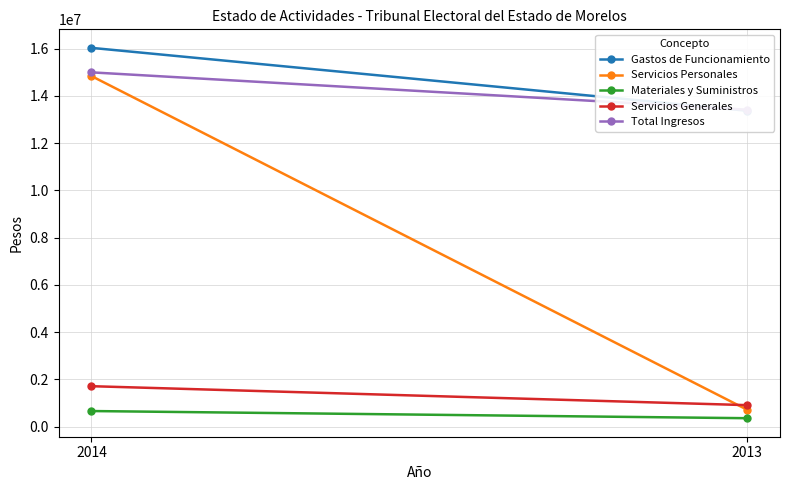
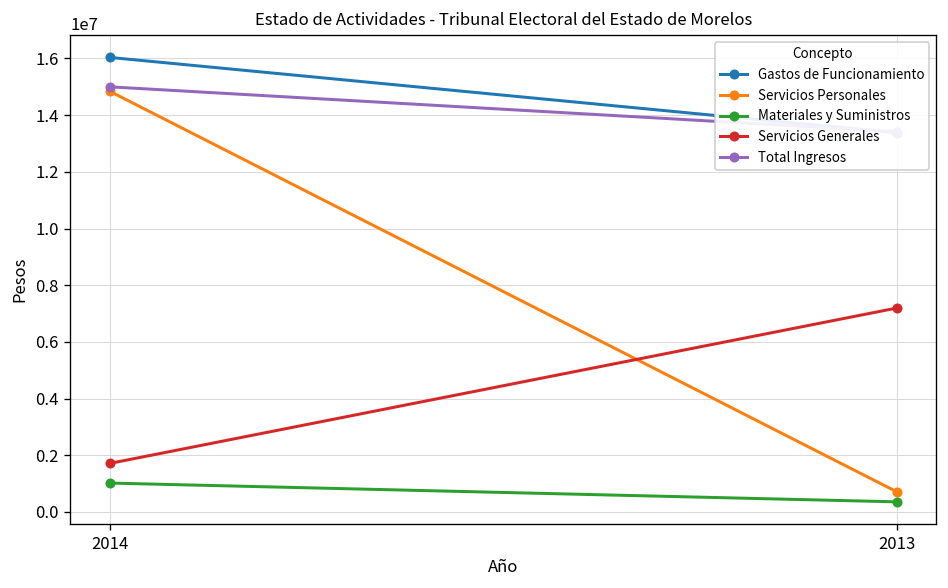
Materiales y Suministros, 2014: 700000 -> 1000000
Servicios Generales, 2013: 900000 -> 7200000
